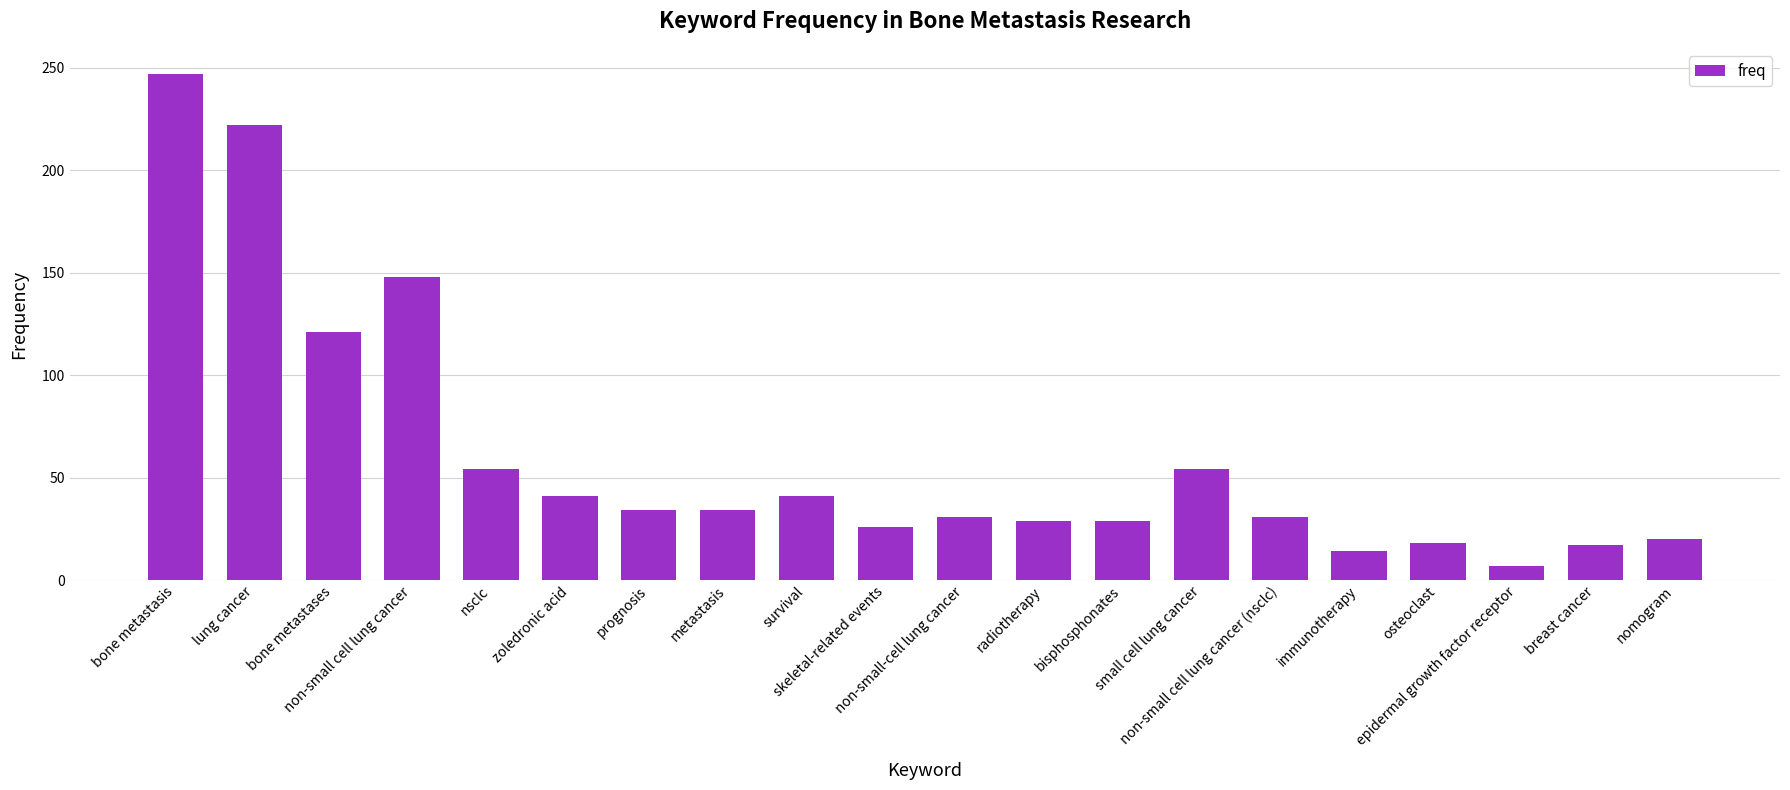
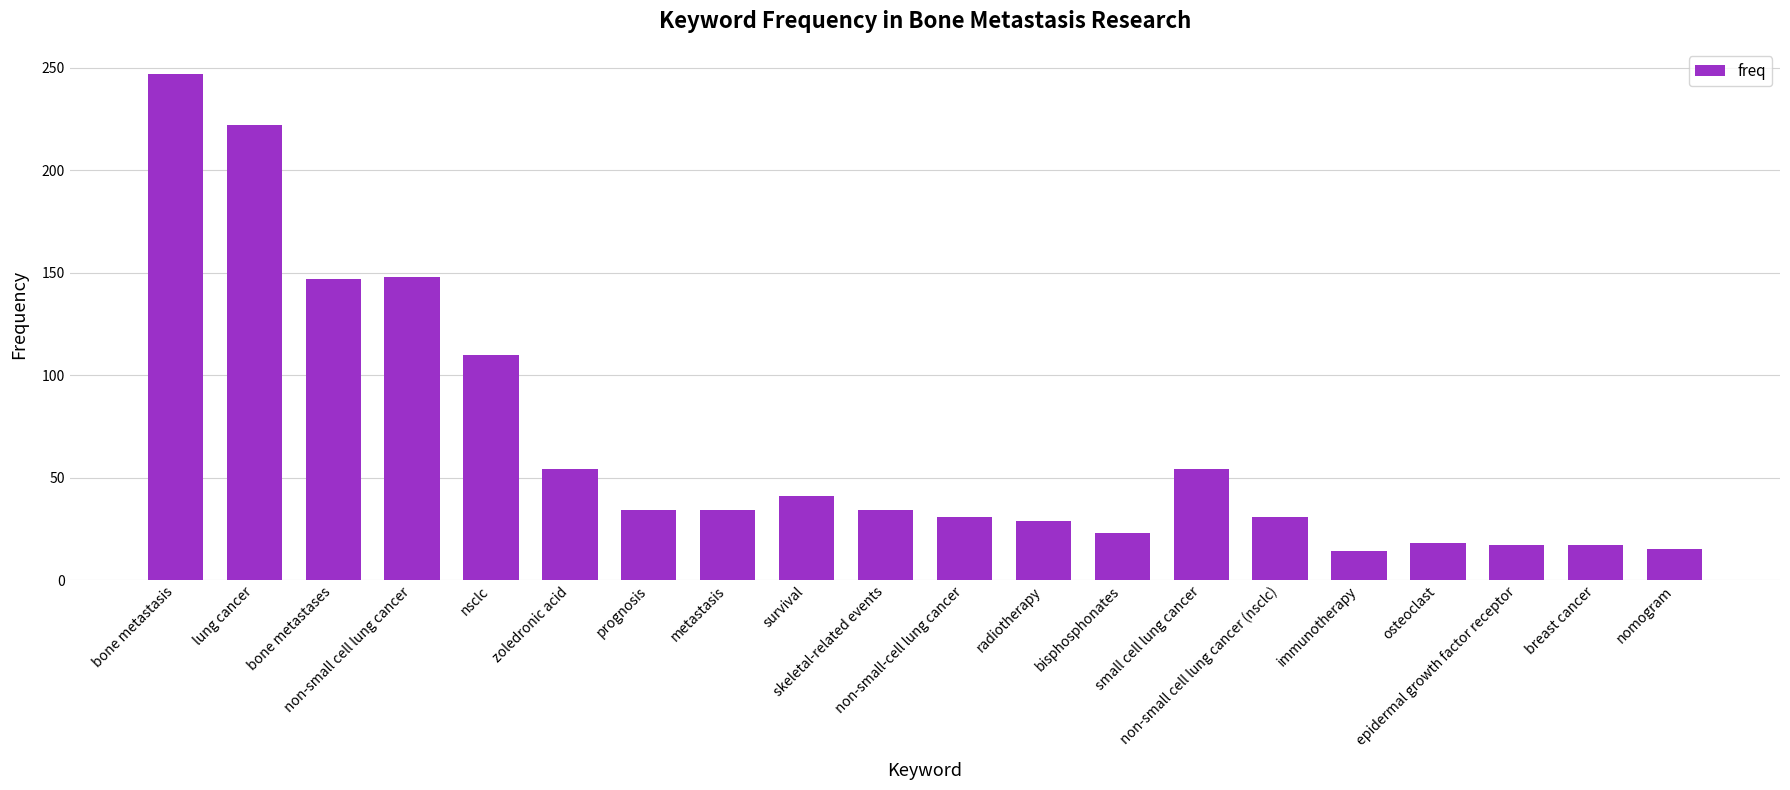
bone metastases: 121 -> 147
nsclc: 54 -> 110
zoledronic acid: 41 -> 54
skeletal-related events: 26 -> 34
bisphosphonates: 29 -> 23
epidermal growth factor receptor: 7 -> 17
nomogram: 20 -> 15
